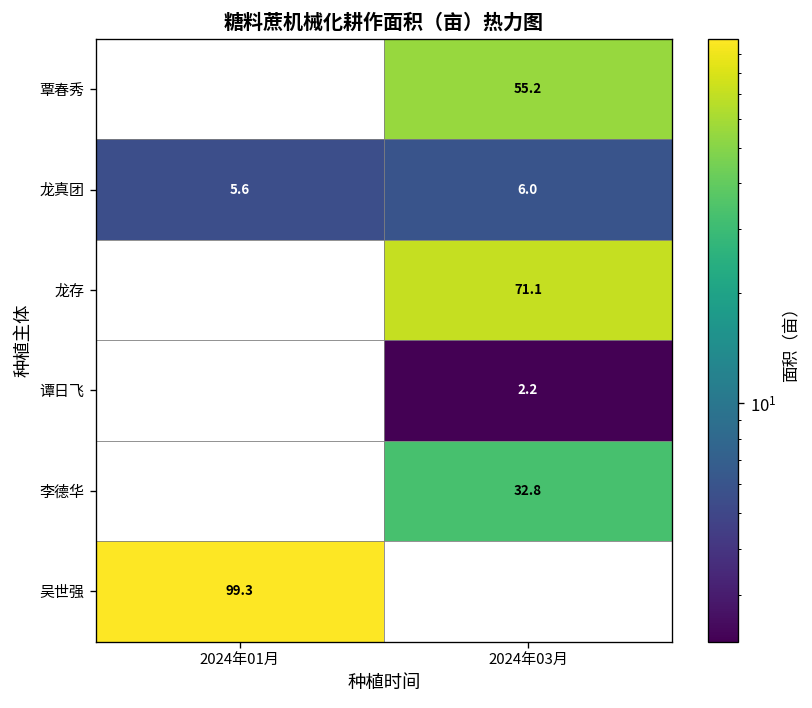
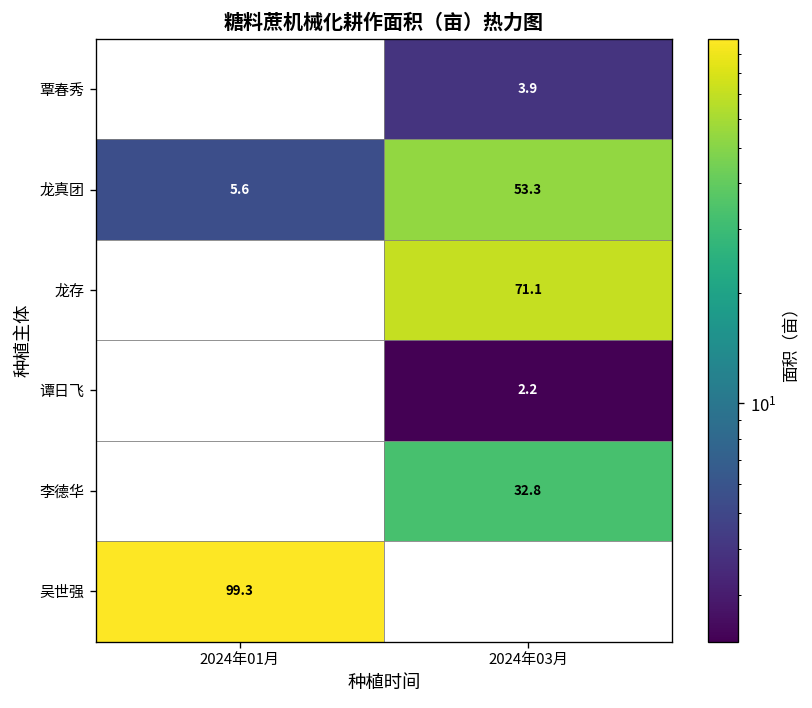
覃春秀, 2024年03月: 55.2 -> 3.9
龙真团, 2024年03月: 6.0 -> 53.3
